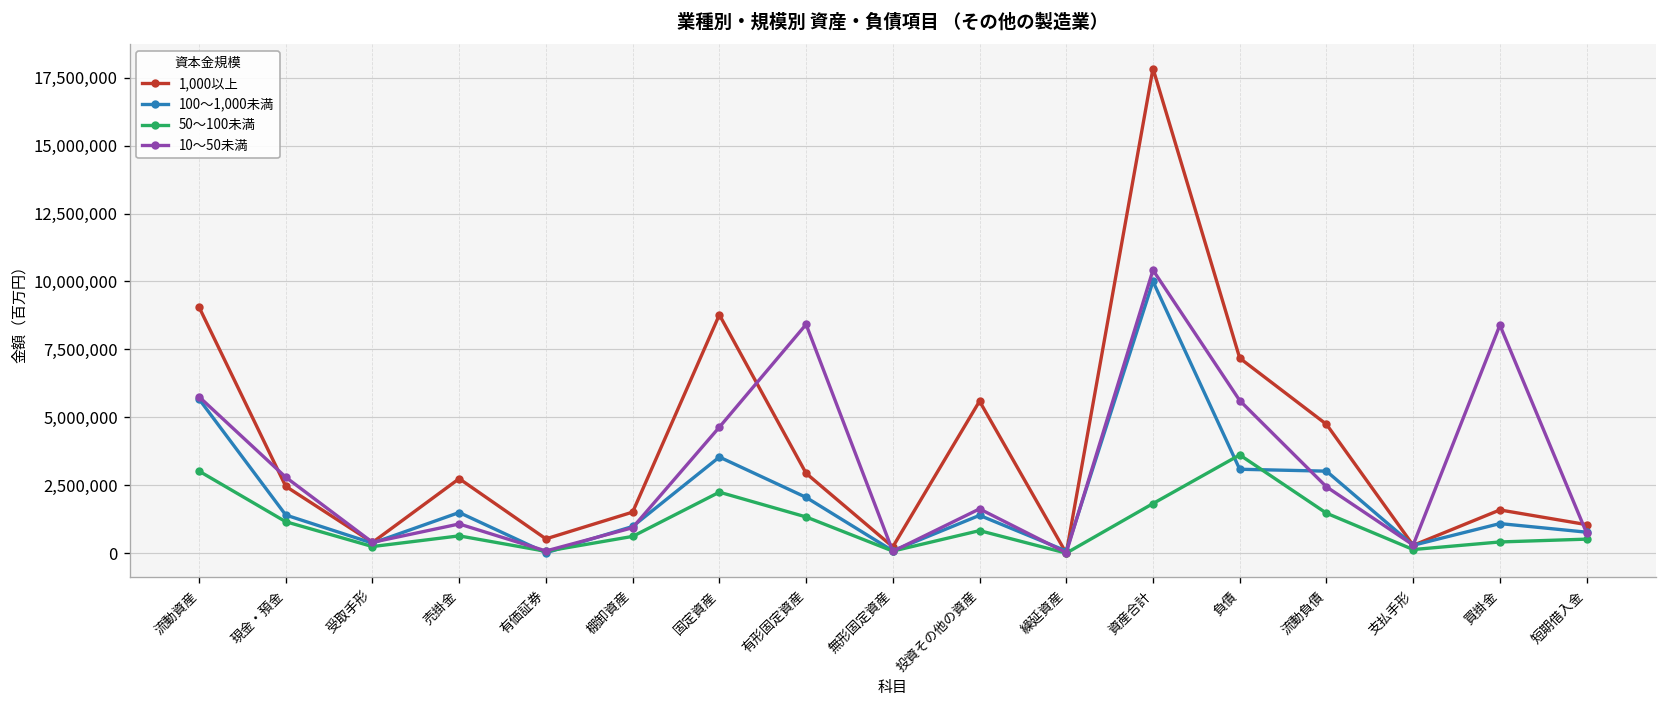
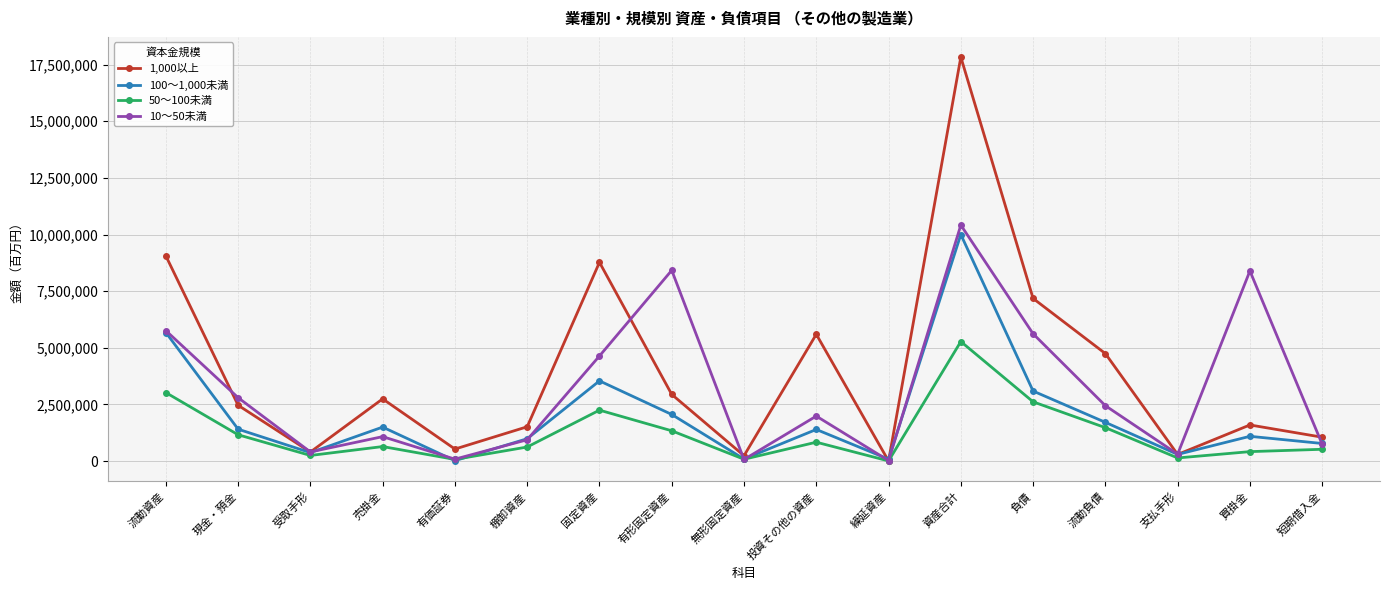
10～50未満, 投資その他の資産: 1,600,000 -> 2,000,000
50～100未満, 資産合計: 1,800,000 -> 5,300,000
50～100未満, 負債: 3,600,000 -> 2,600,000
100～1,000未満, 流動負債: 3,000,000 -> 1,700,000
